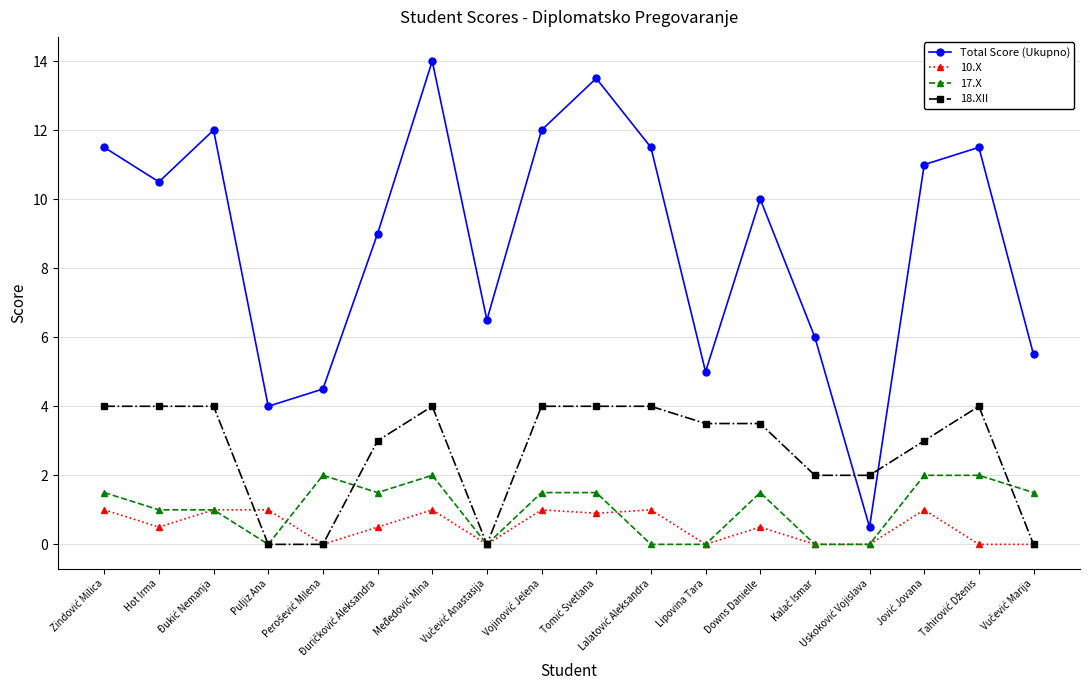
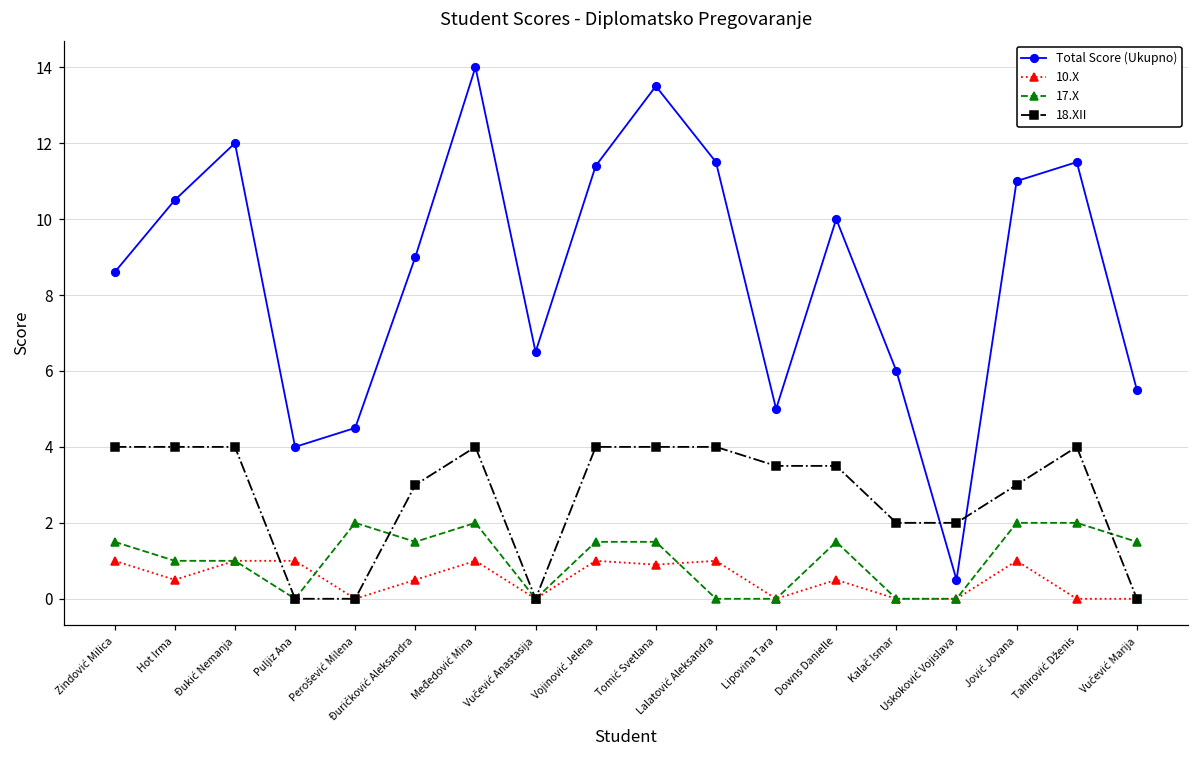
Total Score (Ukupno), Zindović Milica: 11.5 -> 8.6
Total Score (Ukupno), Vojinović Jelena: 12.0 -> 11.4
